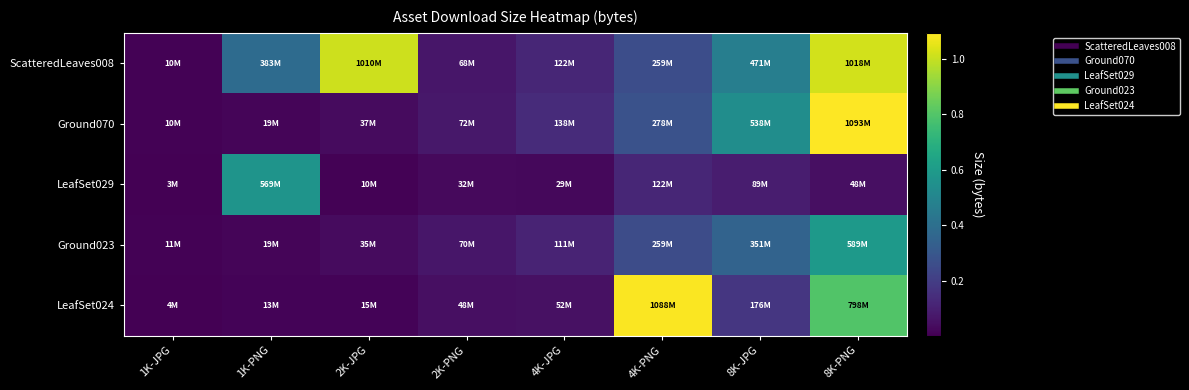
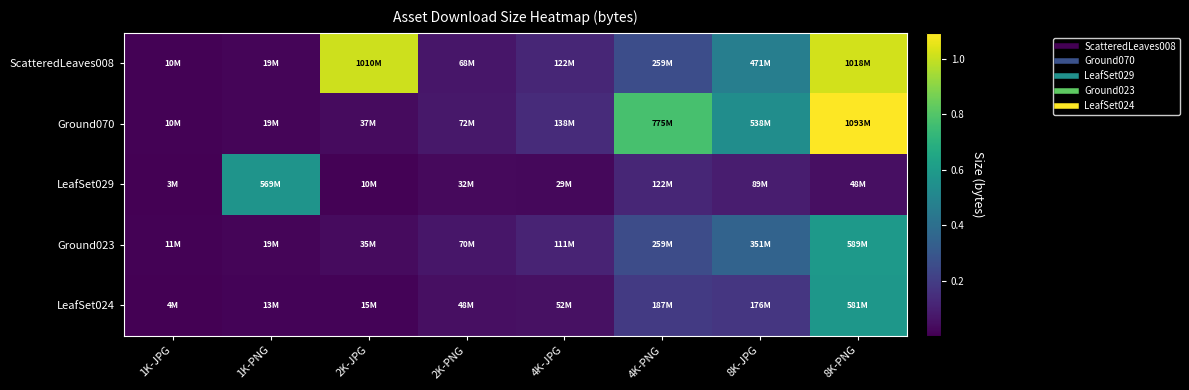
ScatteredLeaves008, 1K-PNG: 383M -> 19M
Ground070, 4K-PNG: 278M -> 775M
LeafSet024, 4K-PNG: 1088M -> 187M
LeafSet024, 8K-PNG: 798M -> 581M
